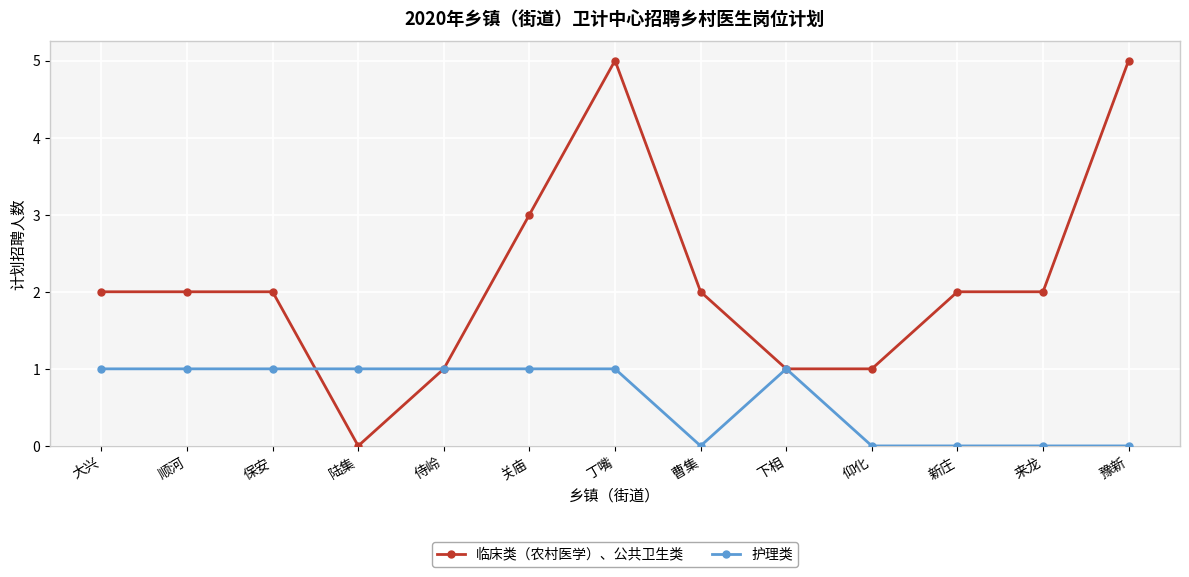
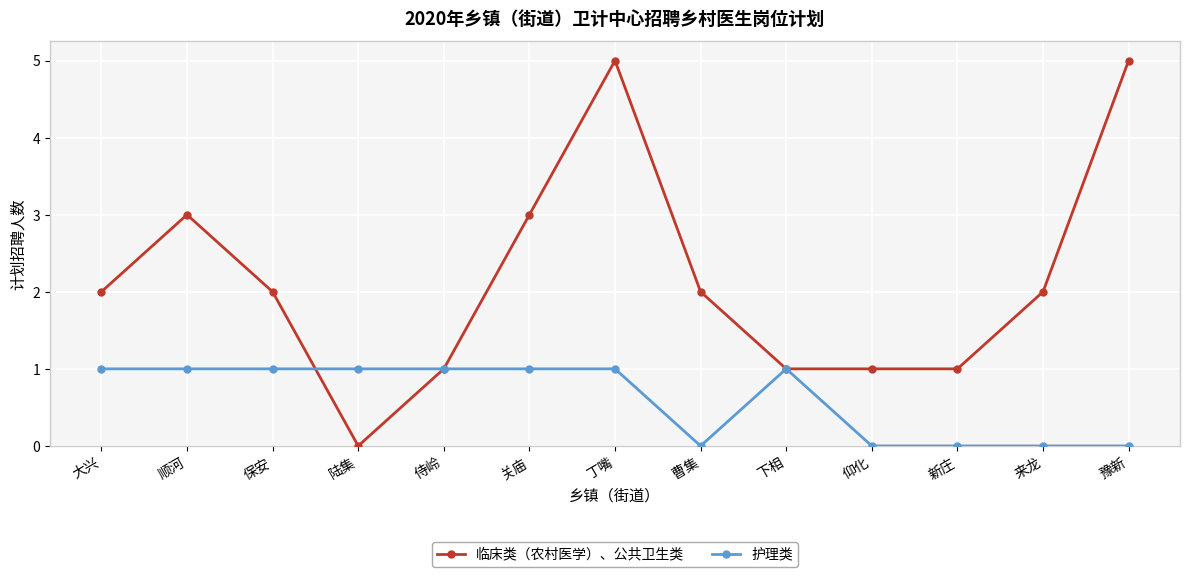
临床类（农村医学）、公共卫生类, 顺河: 2 -> 3
临床类（农村医学）、公共卫生类, 新庄: 2 -> 1
